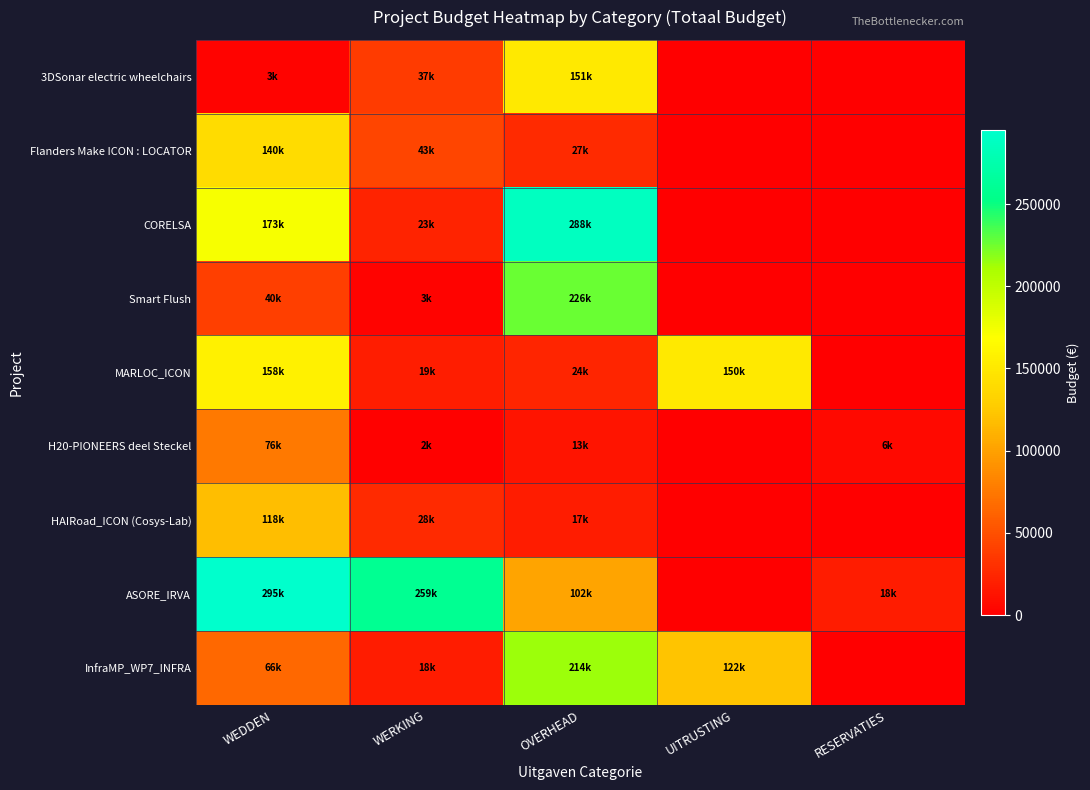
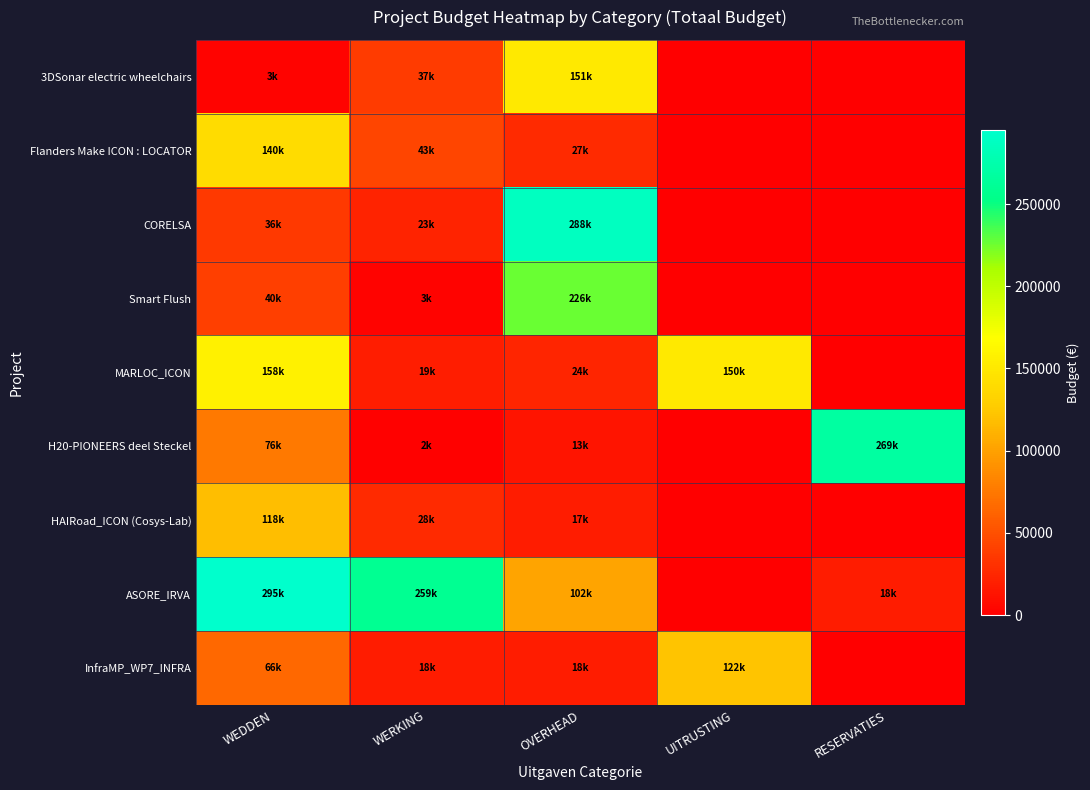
CORELSA, WEDDEN: 173k -> 36k
H20-PIONEERS deel Steckel, RESERVATIES: 6k -> 269k
InfraMP_WP7_INFRA, OVERHEAD: 214k -> 18k
